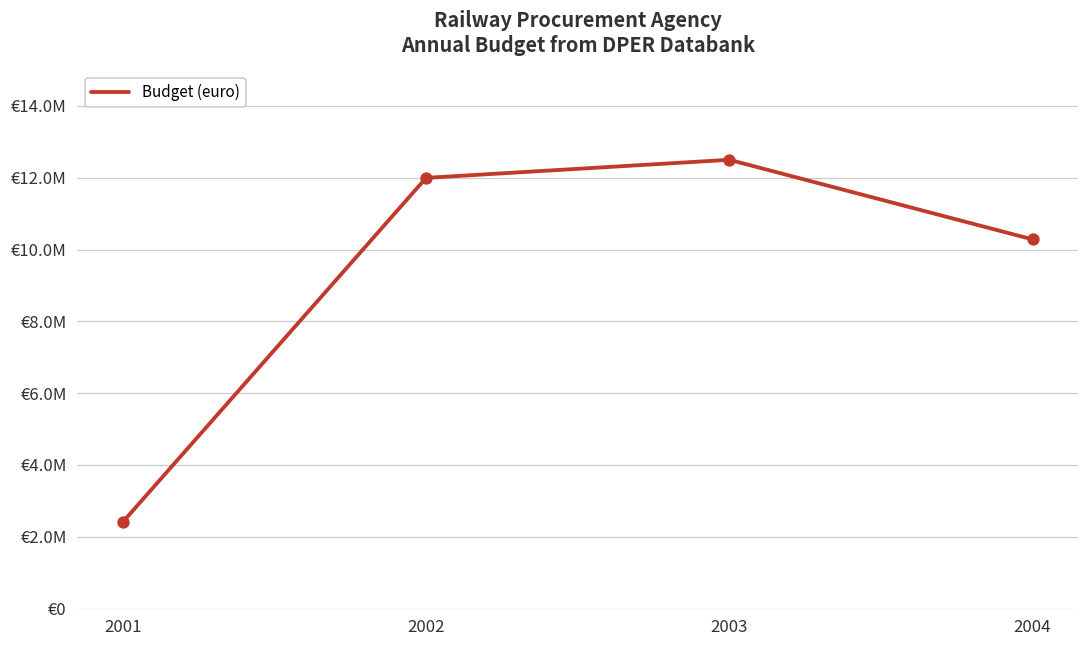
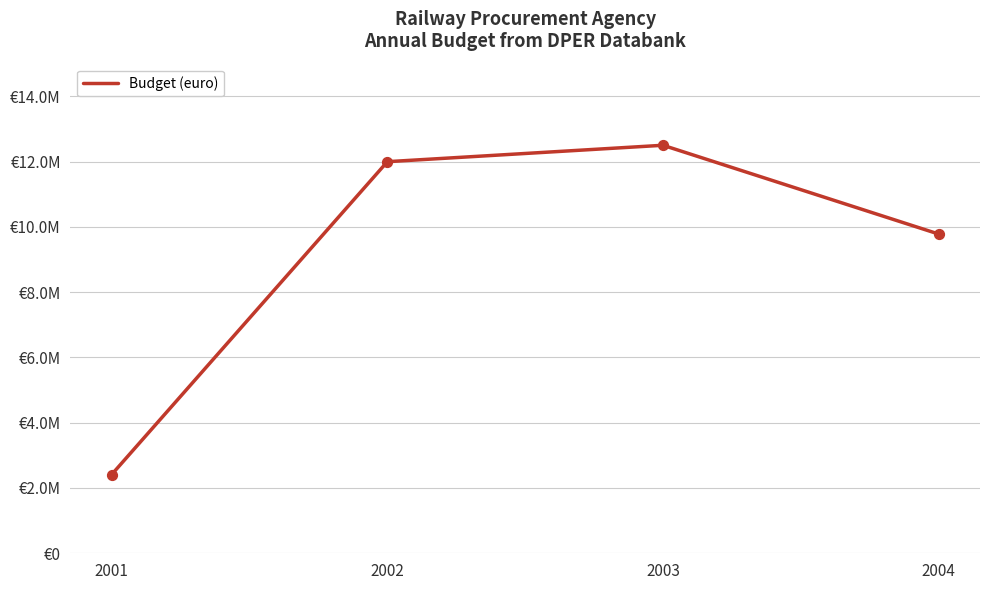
2004: €10300000 -> €9800000
